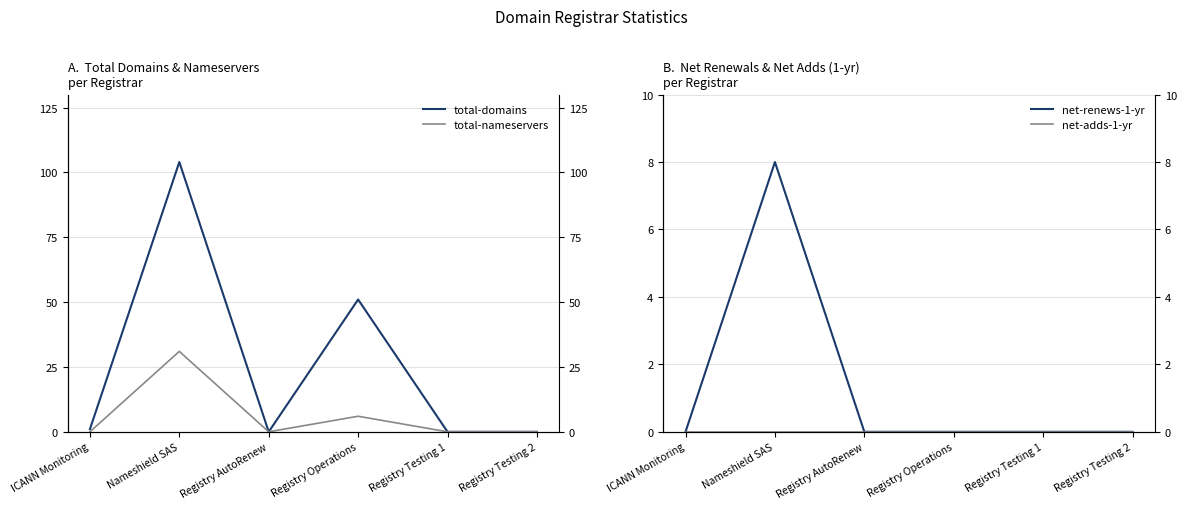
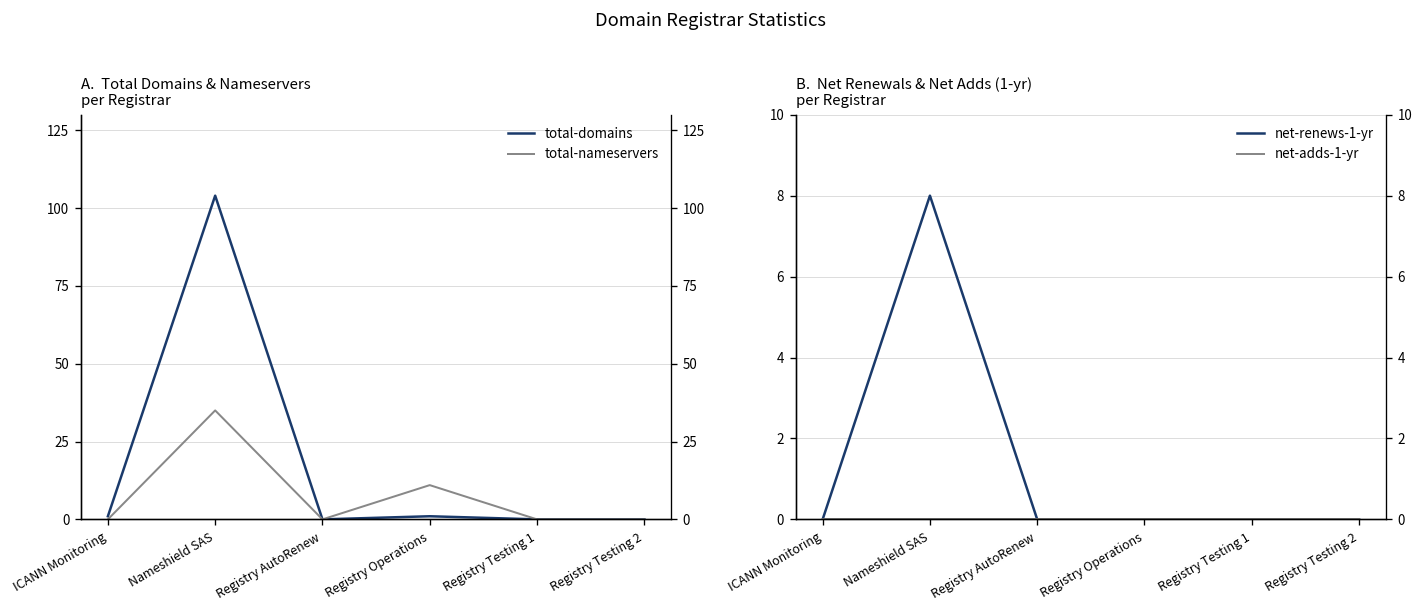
A. Total Domains & Nameservers per Registrar, total-nameservers, Nameshield SAS: 31 -> 35
A. Total Domains & Nameservers per Registrar, total-domains, Registry Operations: 51 -> 1
A. Total Domains & Nameservers per Registrar, total-nameservers, Registry Operations: 6 -> 11
